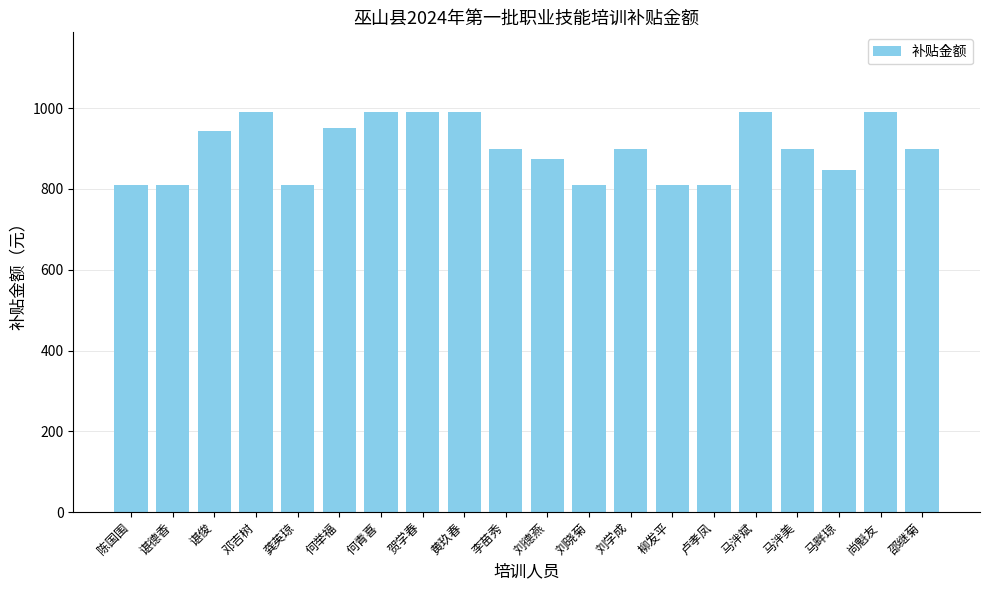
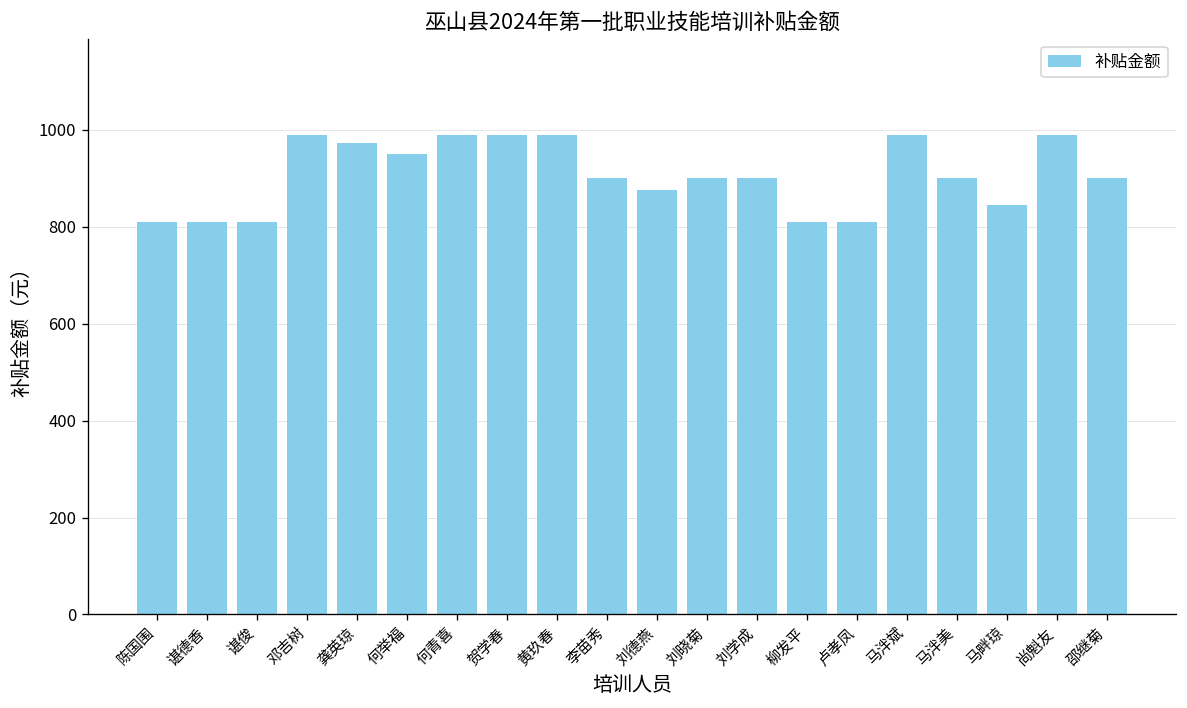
谌俊: 940 -> 810
龚英琼: 810 -> 970
刘晓菊: 810 -> 900
